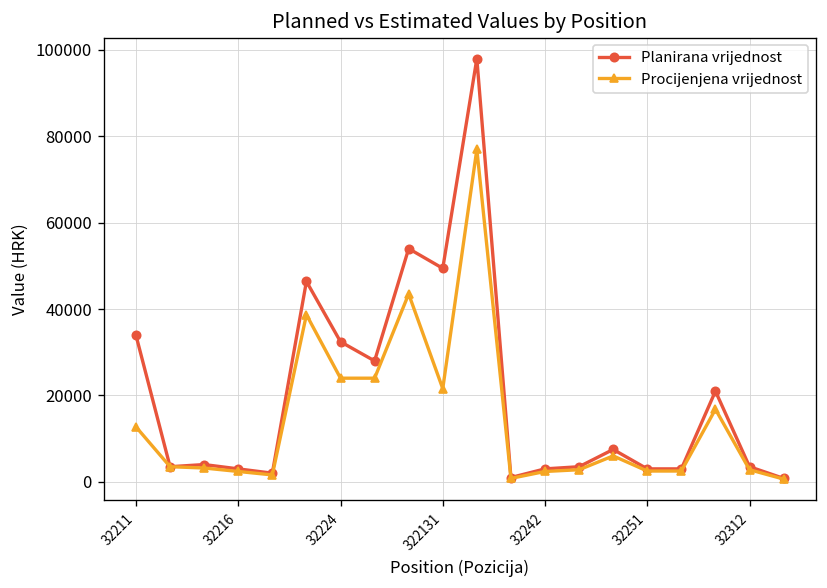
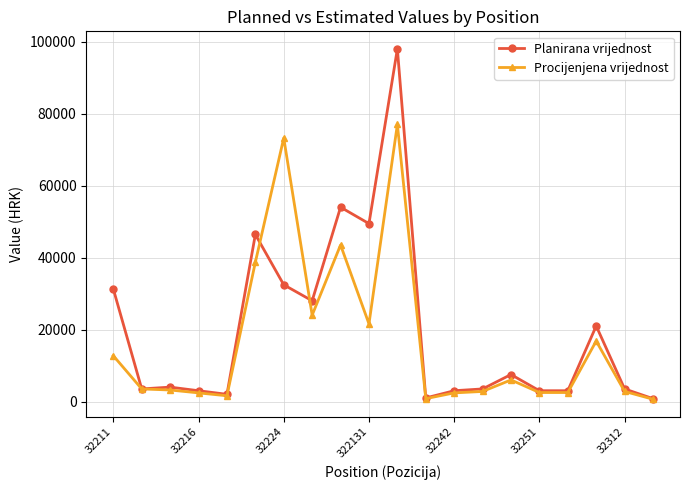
Planirana vrijednost, 32211: 34000 -> 31000
Procijenjena vrijednost, 32224: 24000 -> 73000
